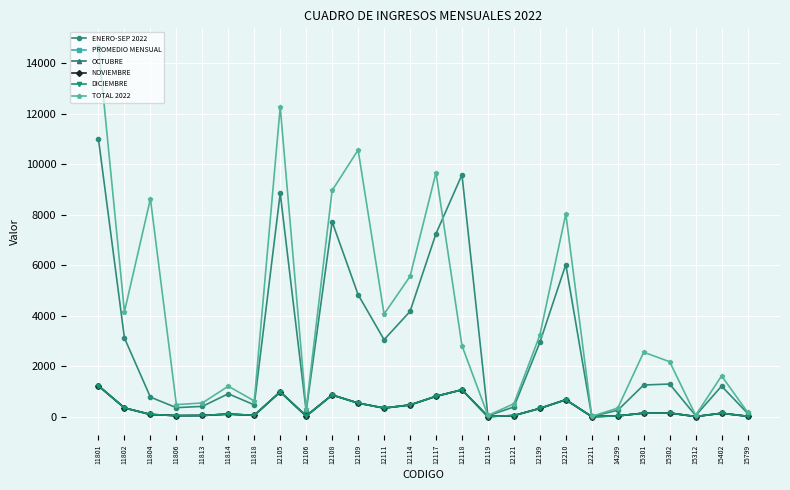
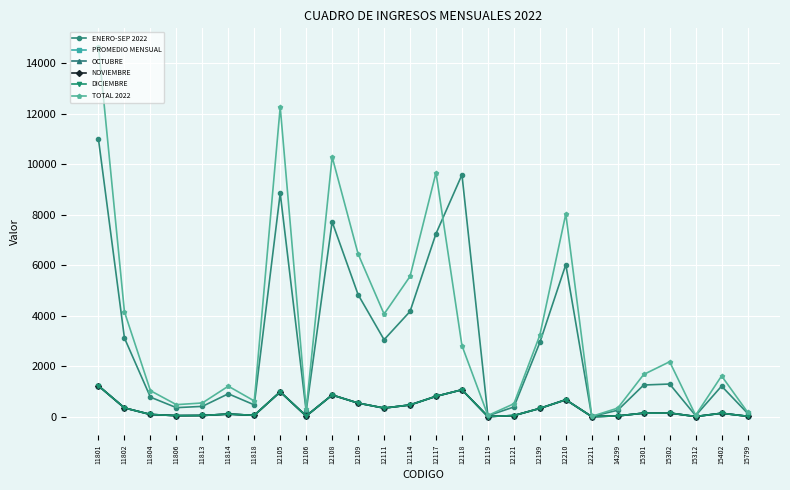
TOTAL 2022, 11804: 8600 -> 1000
TOTAL 2022, 12108: 9000 -> 10300
TOTAL 2022, 12109: 10600 -> 6400
TOTAL 2022, 15301: 2600 -> 1700
